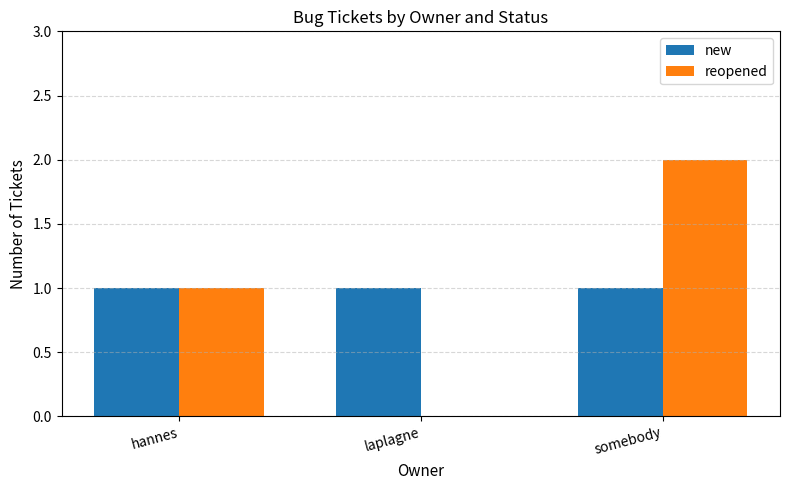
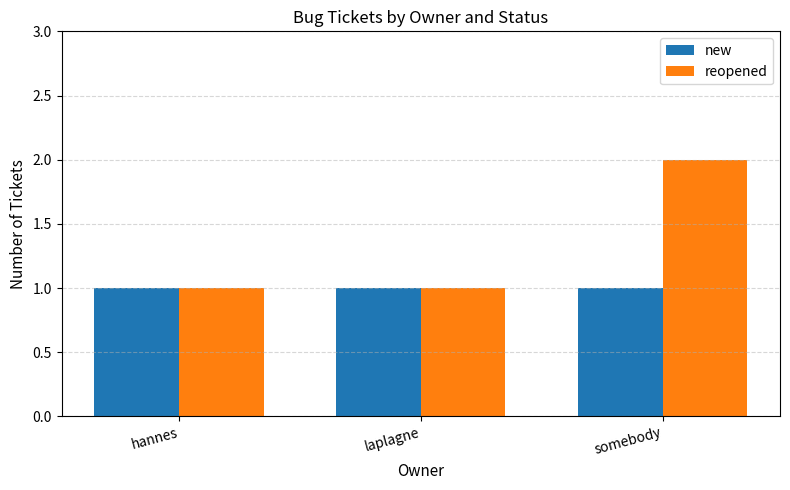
reopened, laplagne: 0 -> 1
